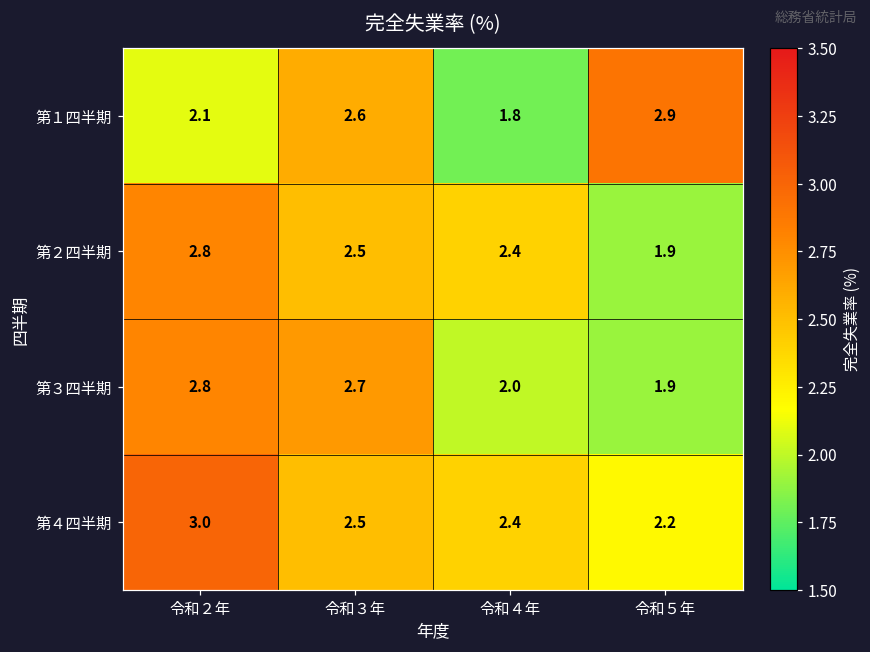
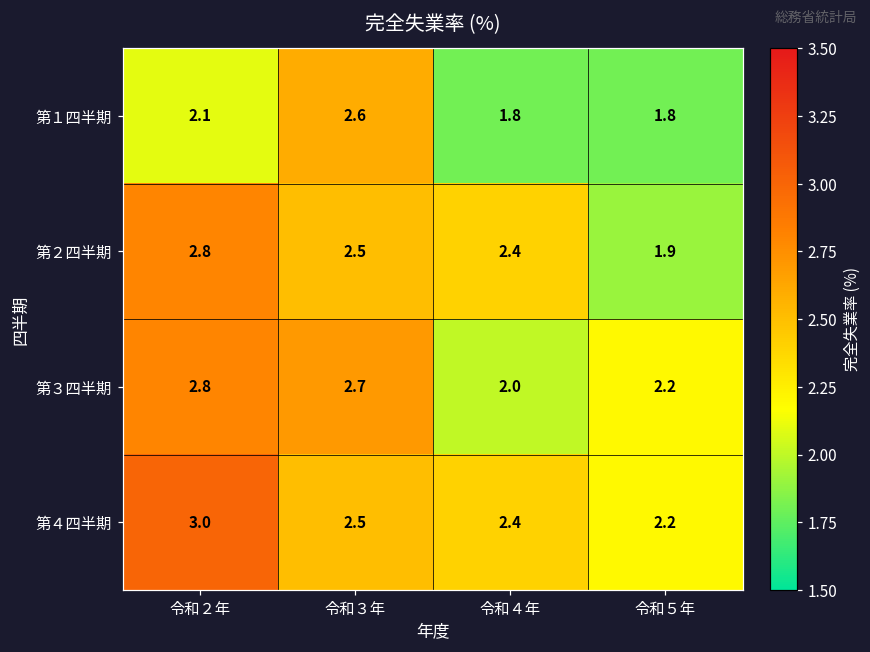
第１四半期, 令和５年: 2.9 -> 1.8
第３四半期, 令和５年: 1.9 -> 2.2
